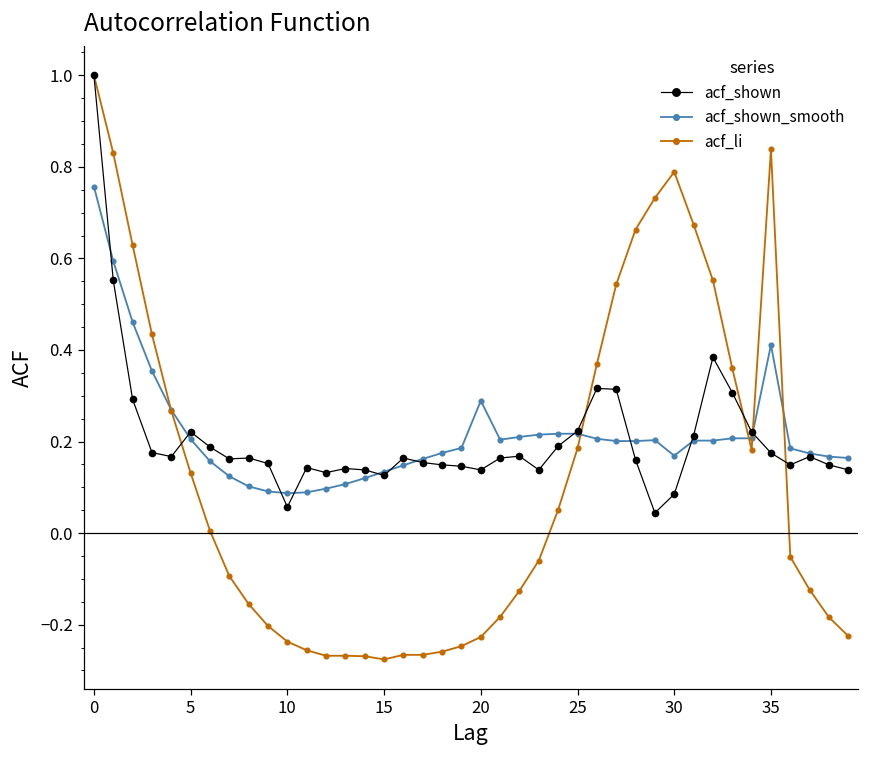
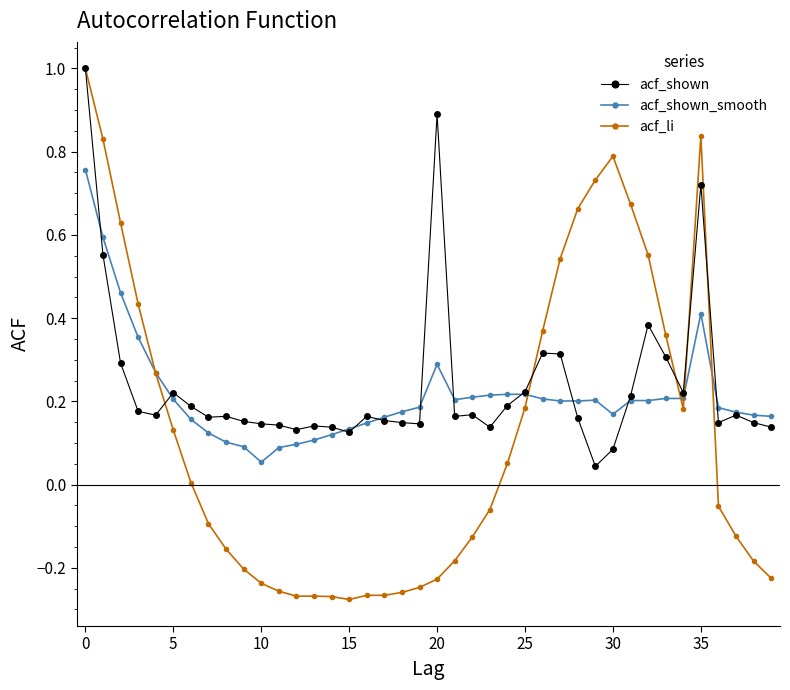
acf_shown, 10: 0.06 -> 0.15
acf_shown_smooth, 10: 0.09 -> 0.05
acf_shown, 20: 0.14 -> 0.89
acf_shown, 35: 0.18 -> 0.72
